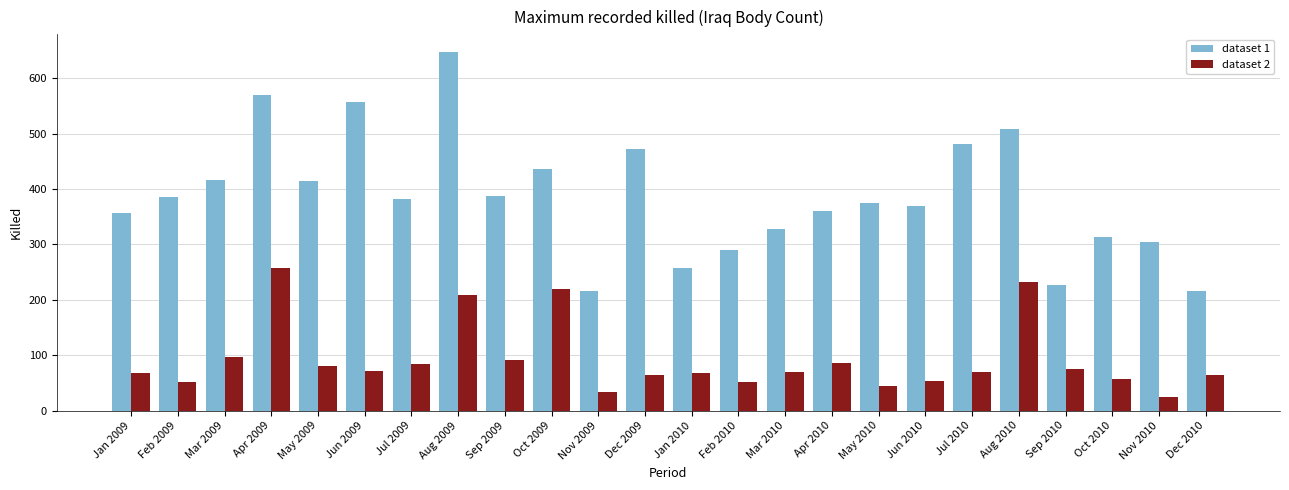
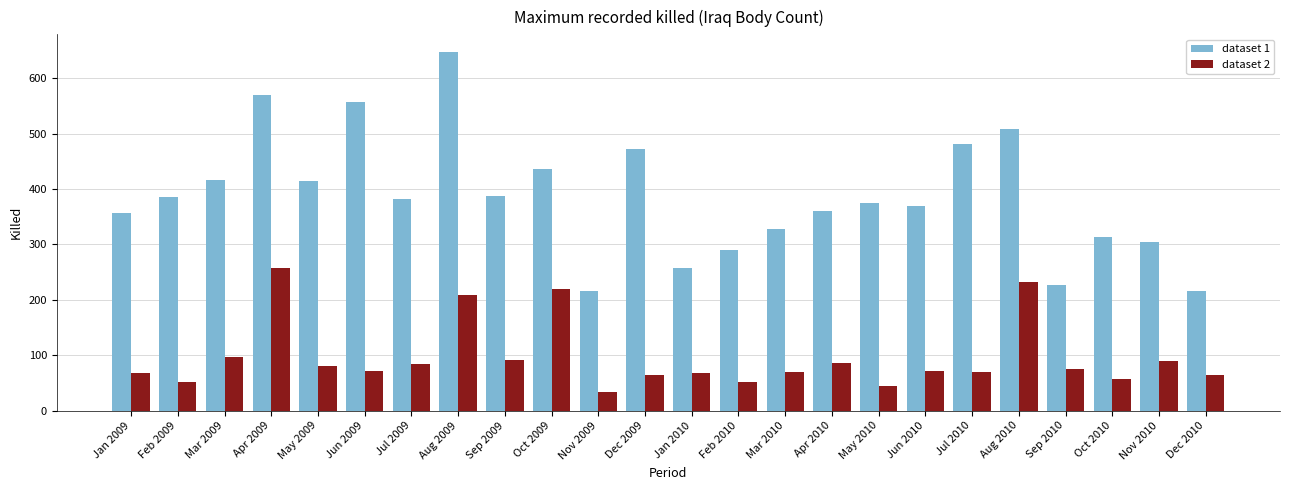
dataset 2, Jun 2010: 50 -> 70
dataset 2, Nov 2010: 20 -> 90
